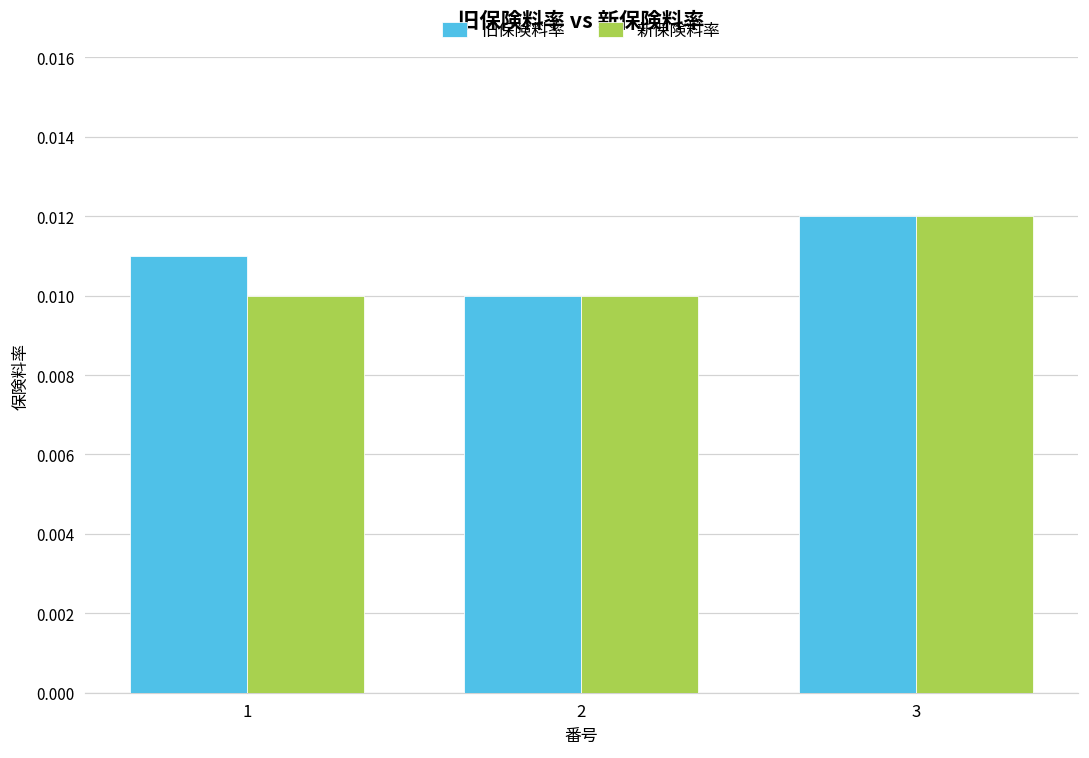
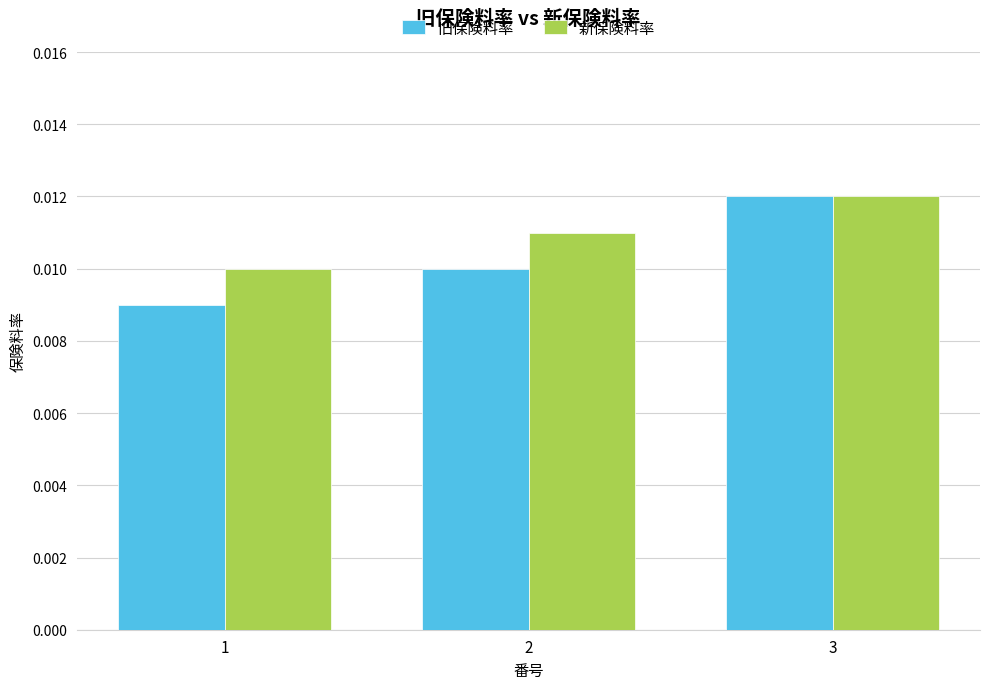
旧保険料率, 1: 0.011 -> 0.009
新保険料率, 2: 0.010 -> 0.011
